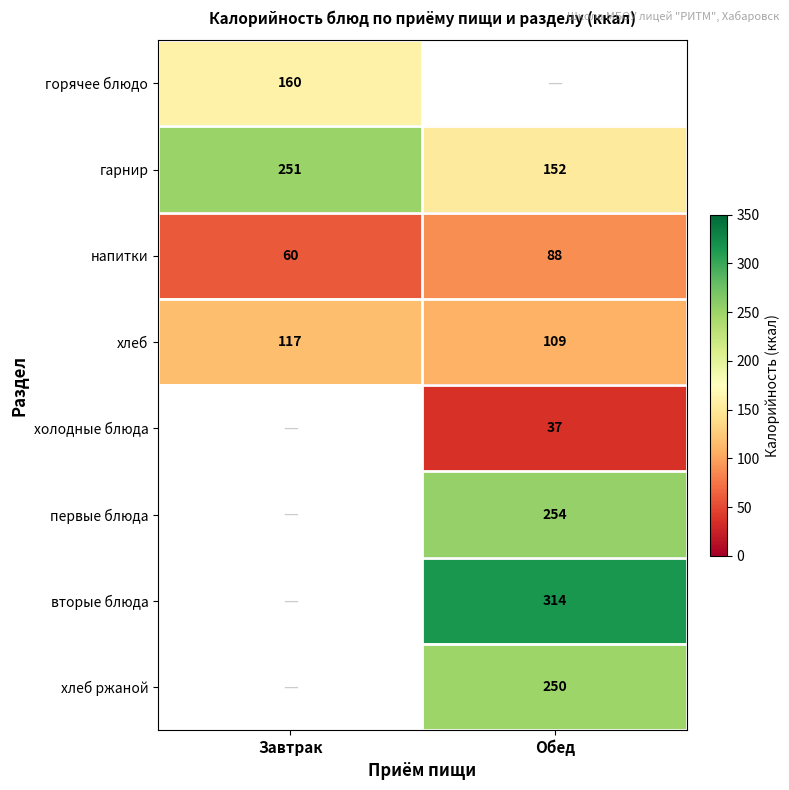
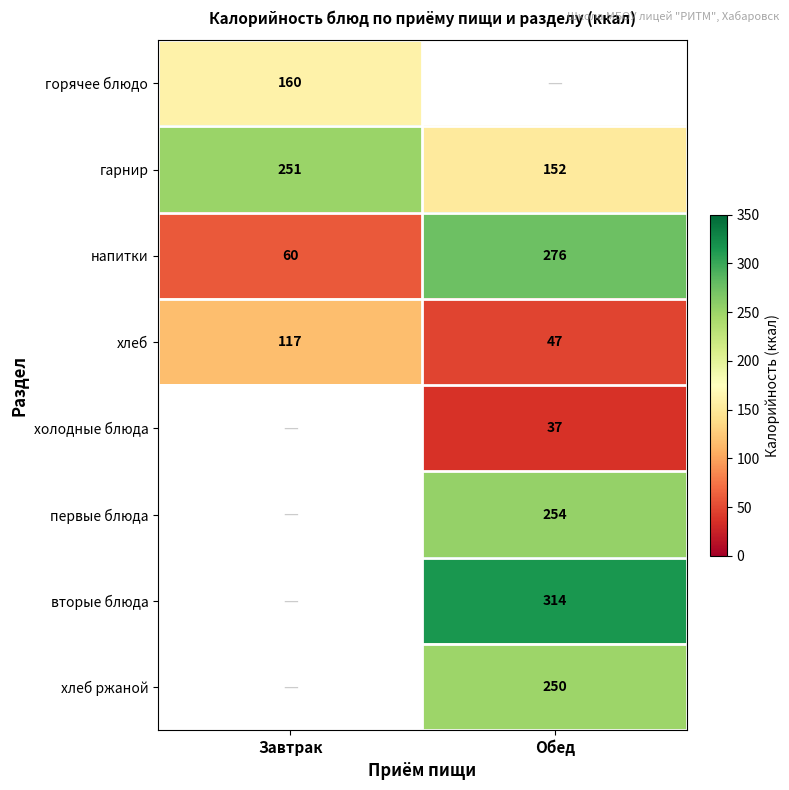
напитки, Обед: 88 -> 276
хлеб, Обед: 109 -> 47
